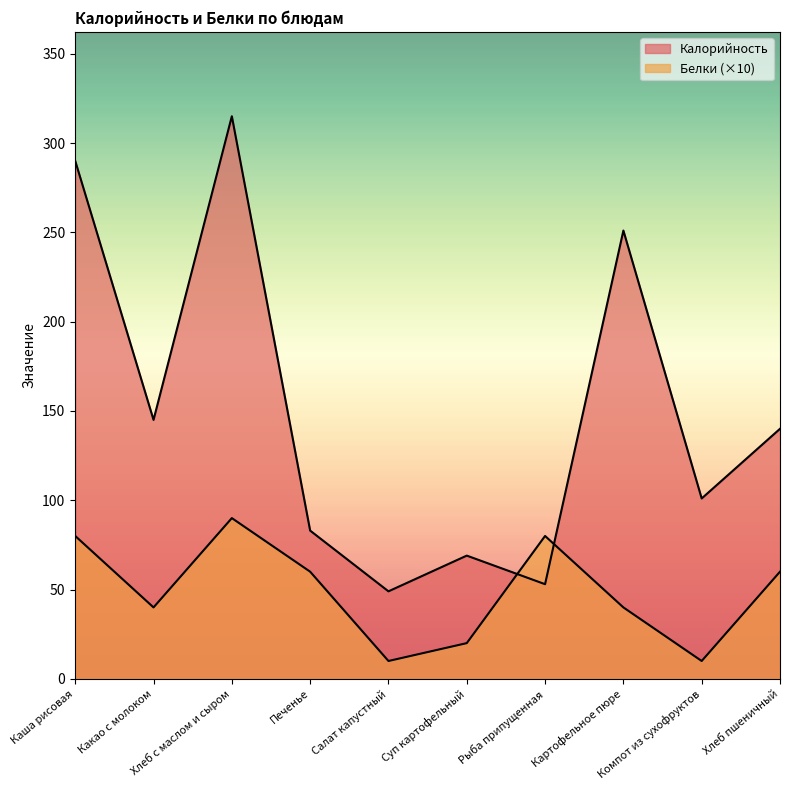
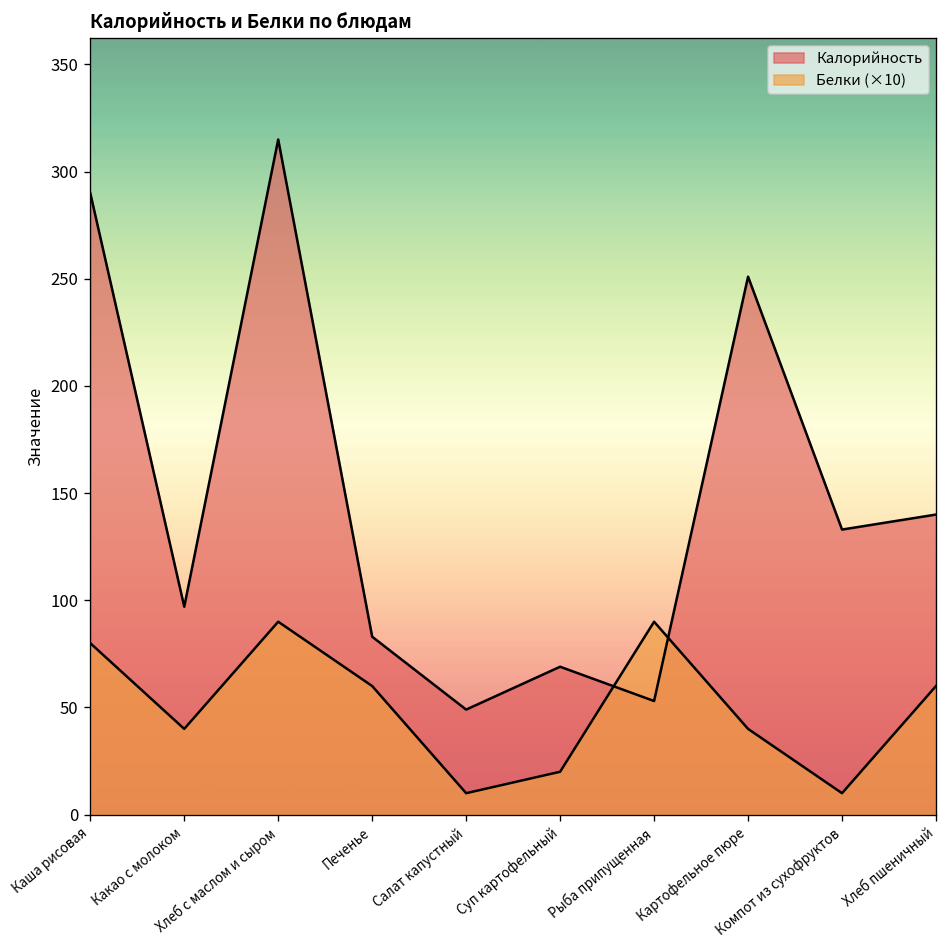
Калорийность, Какао с молоком: 145 -> 97
Белки (×10), Рыба припущенная: 80 -> 90
Калорийность, Компот из сухофруктов: 101 -> 133
